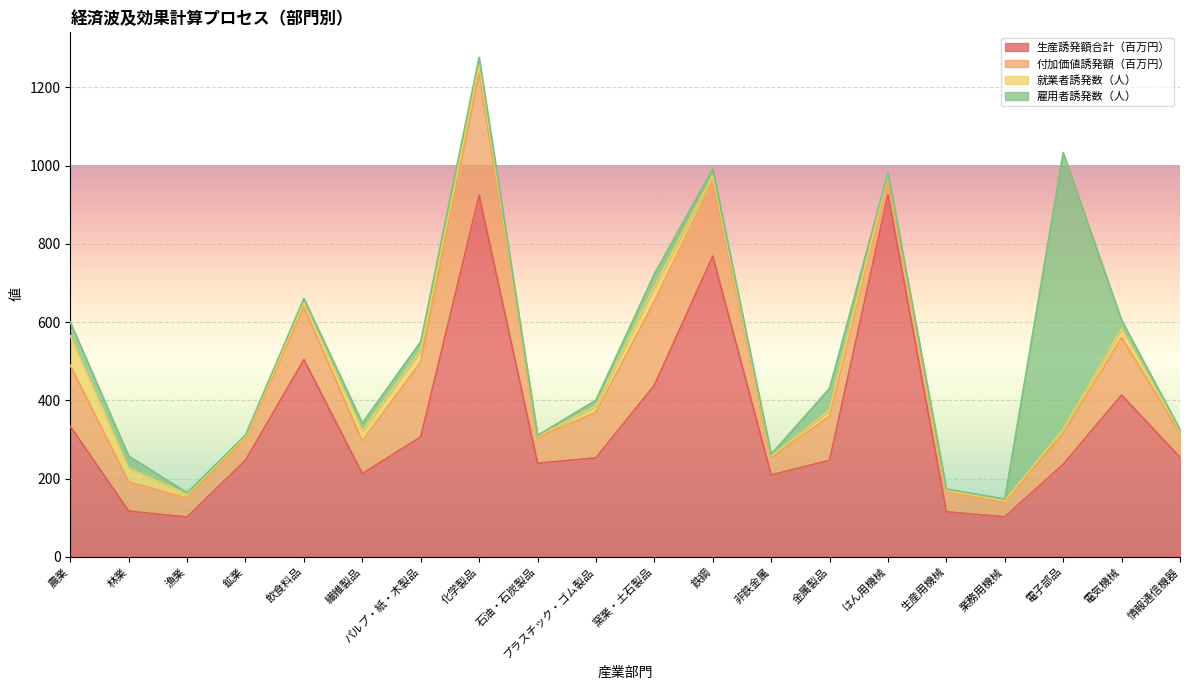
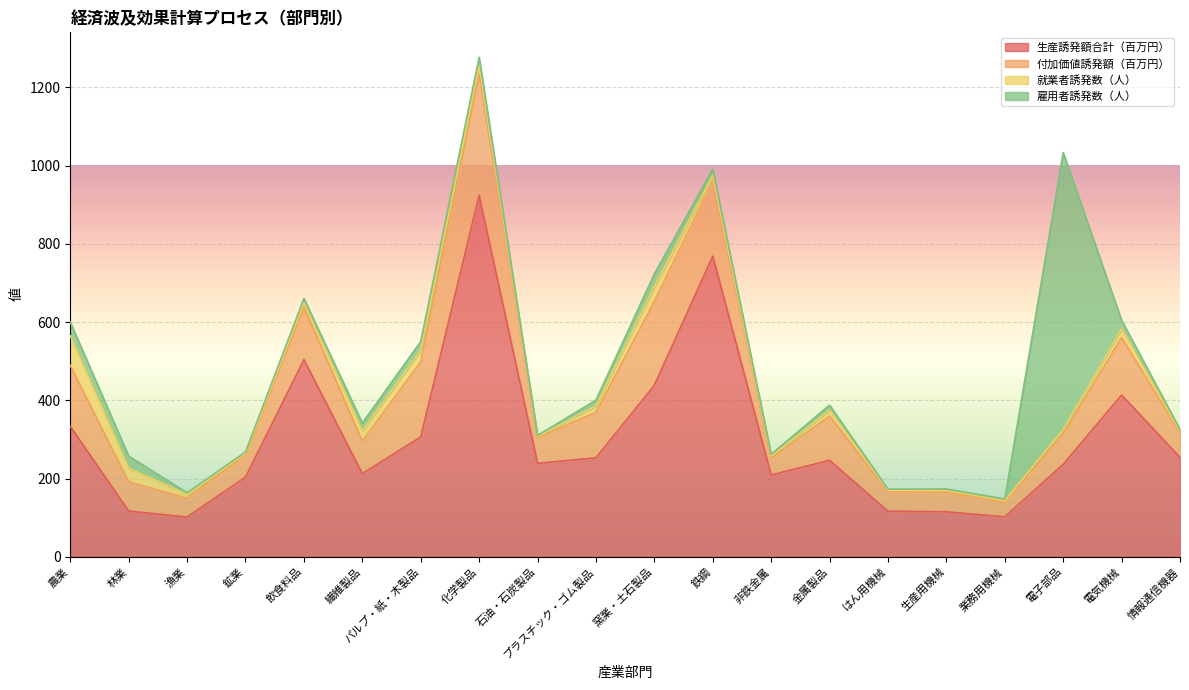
生産誘発額合計（百万円）, 鉱業: 250 -> 200
雇用者誘発数（人）, 金属製品: 60 -> 10
生産誘発額合計（百万円）, はん用機械: 930 -> 120
